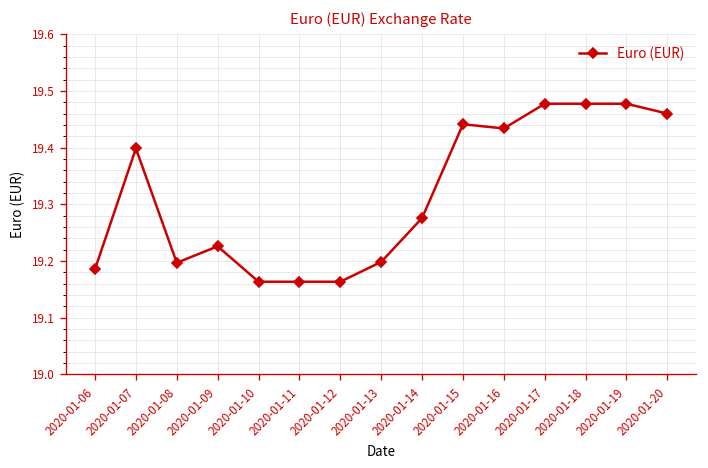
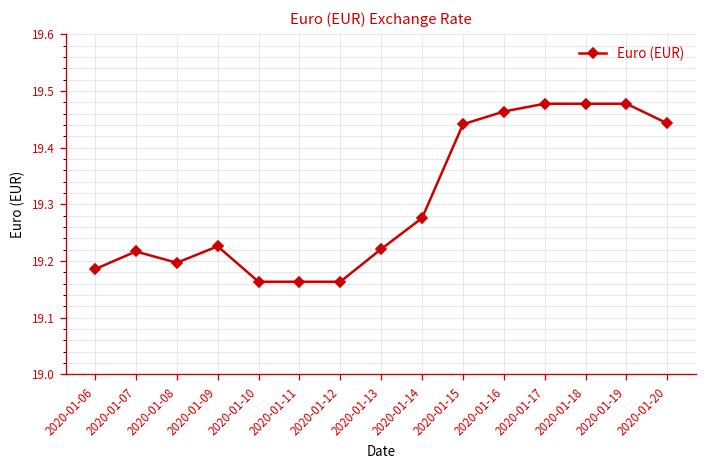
2020-01-07: 19.40 -> 19.22
2020-01-13: 19.20 -> 19.22
2020-01-16: 19.43 -> 19.46
2020-01-20: 19.46 -> 19.44
